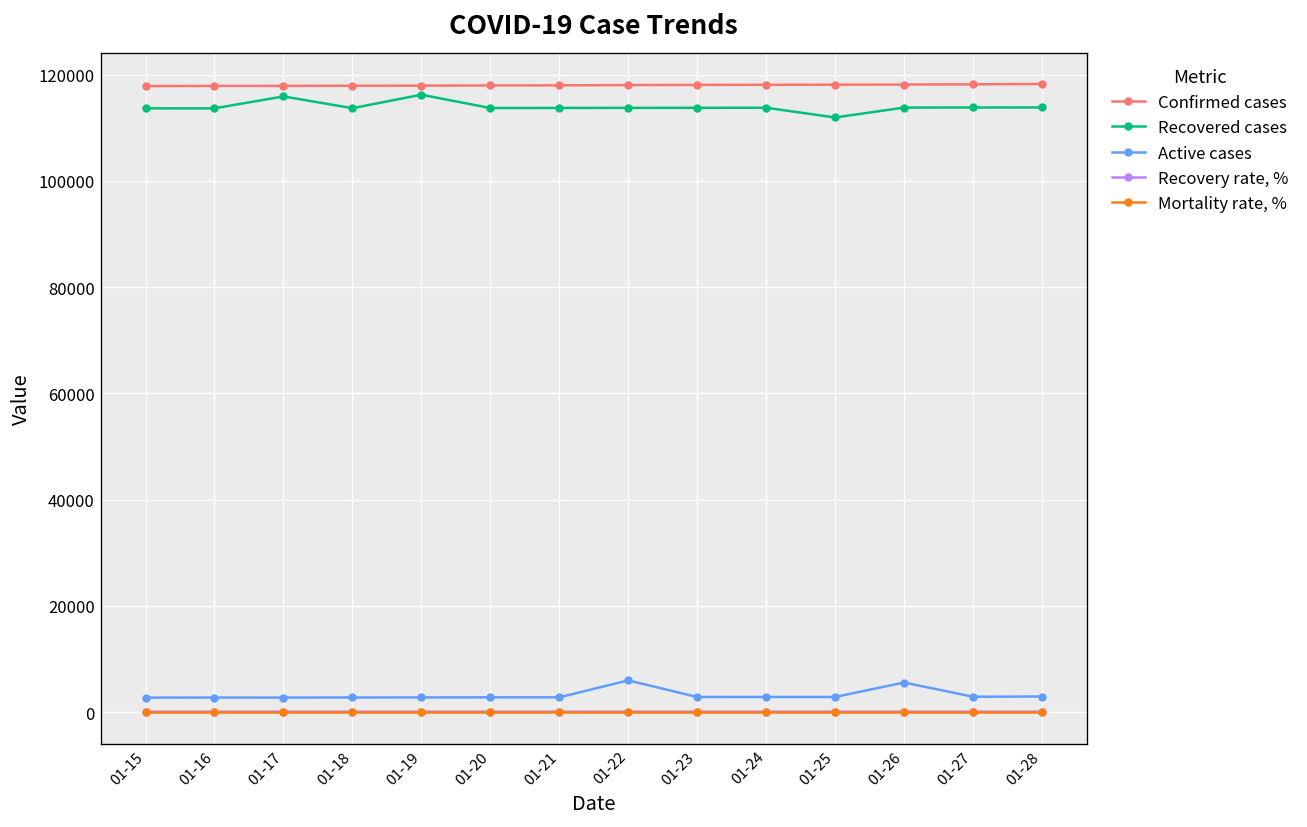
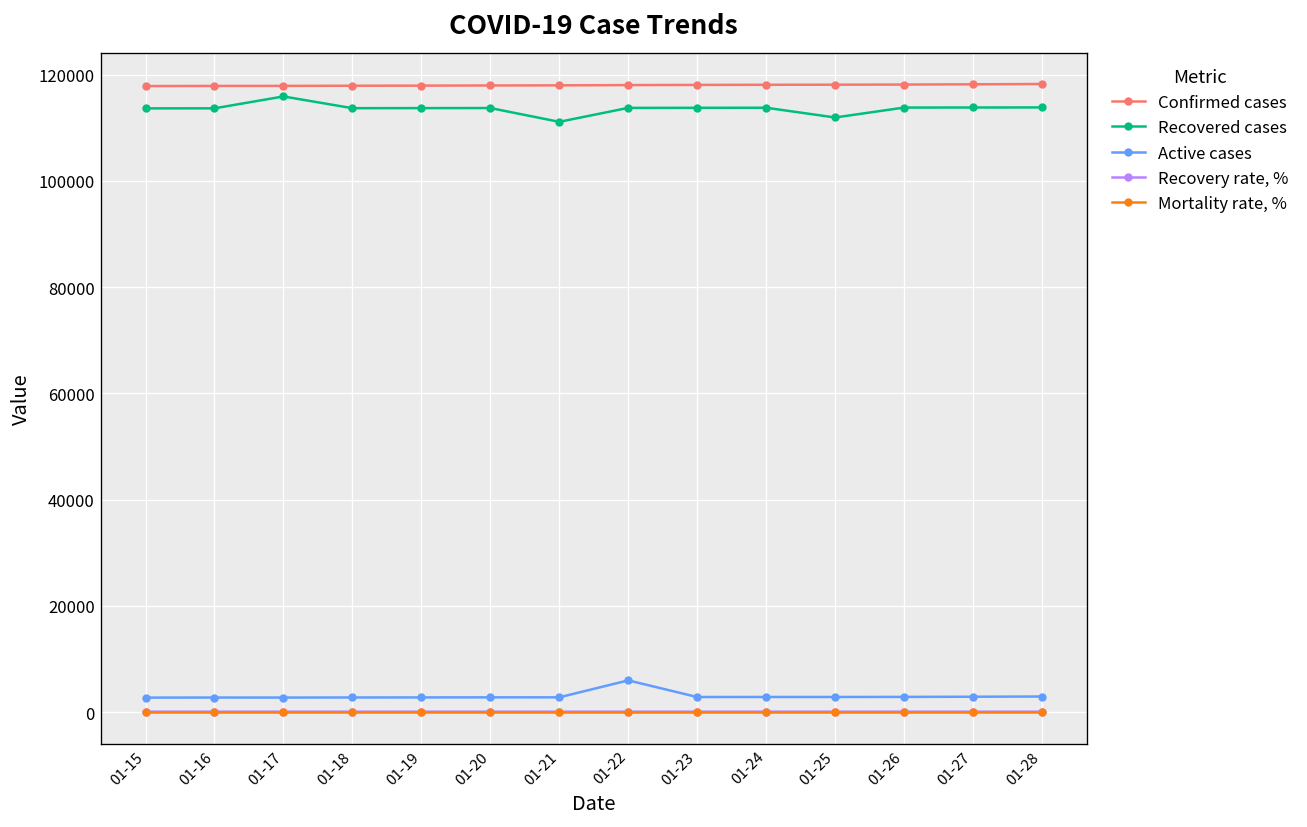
Recovered cases, 01-19: 116000 -> 114000
Recovered cases, 01-21: 114000 -> 111000
Active cases, 01-26: 6000 -> 3000
